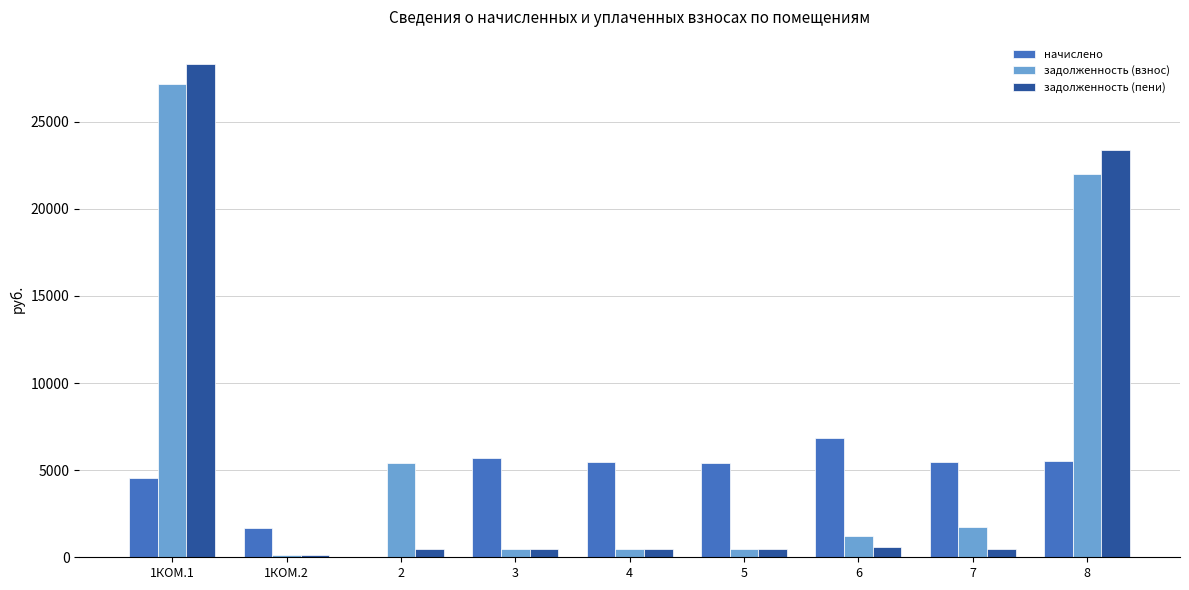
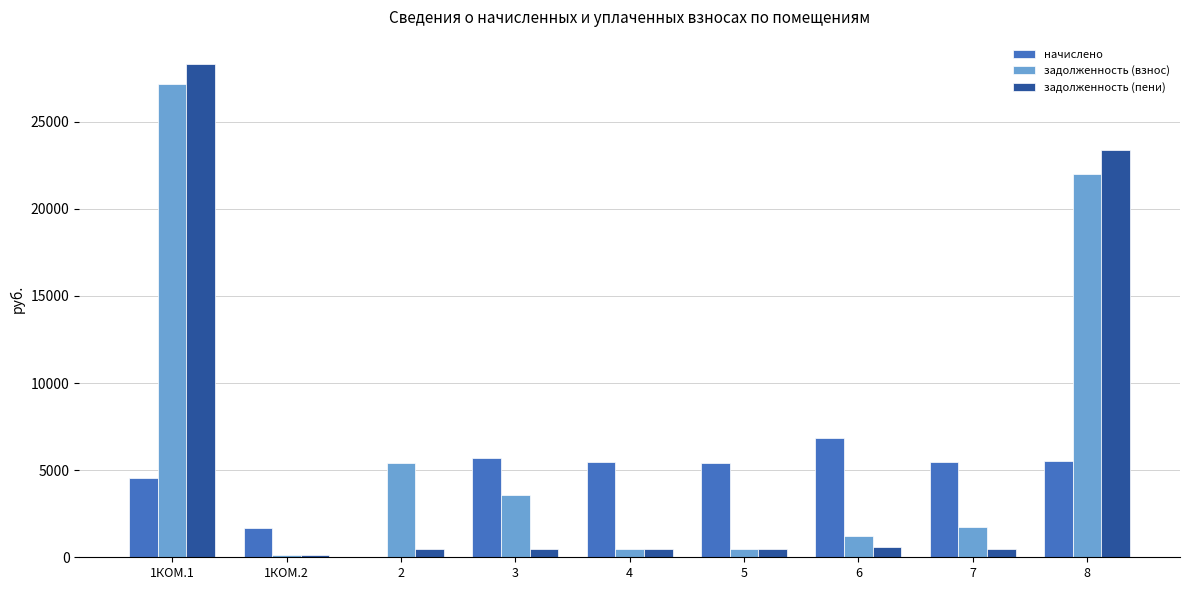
задолженность (взнос), 3: 500 -> 3600
